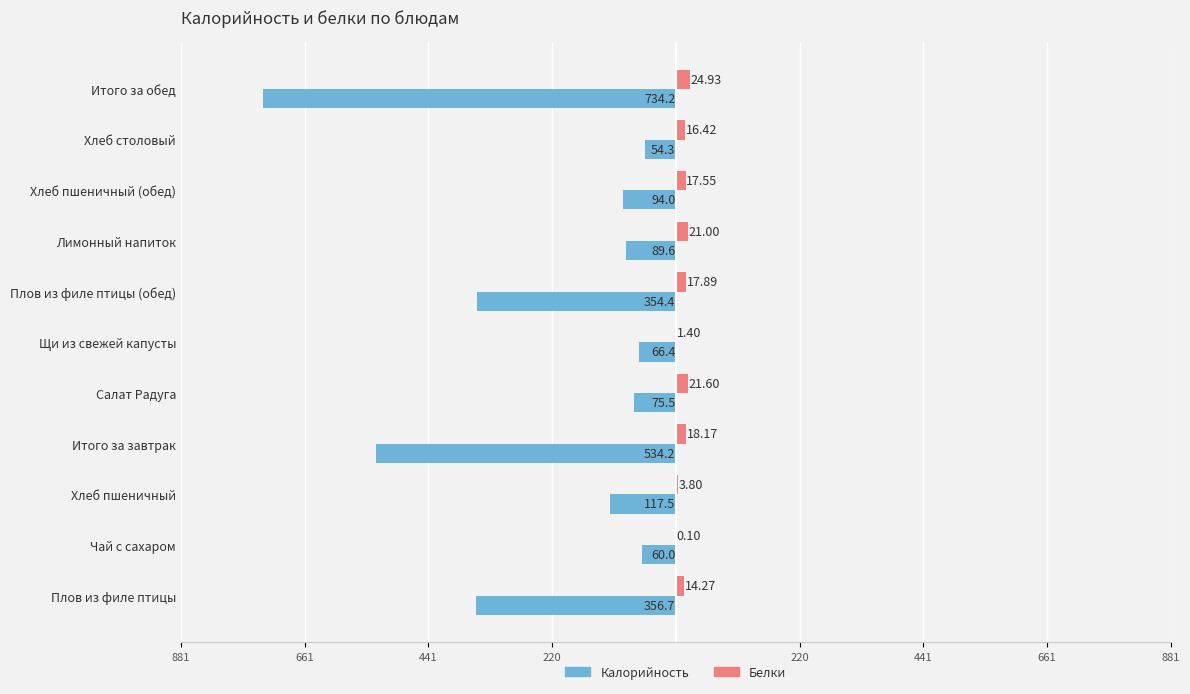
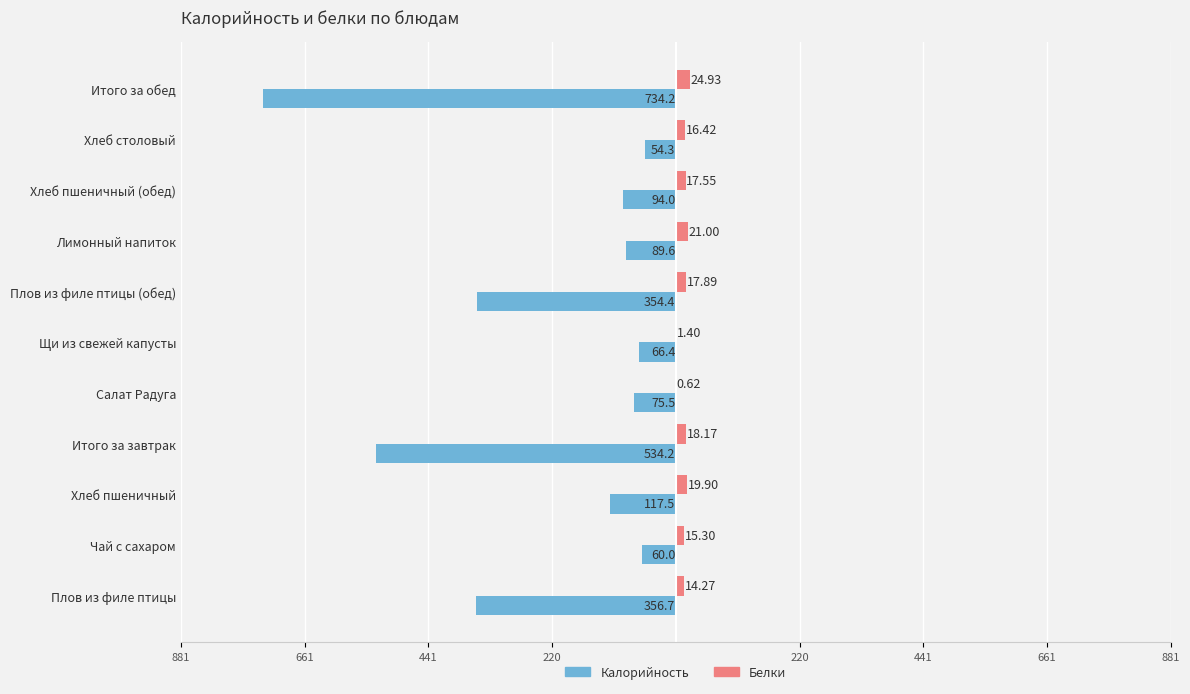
Белки, Салат Радуга: 21.60 -> 0.62
Белки, Хлеб пшеничный: 3.80 -> 19.90
Белки, Чай с сахаром: 0.10 -> 15.30
